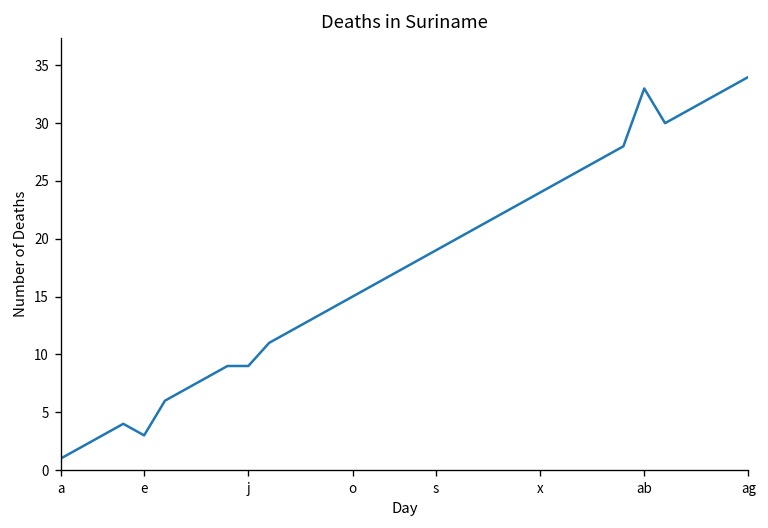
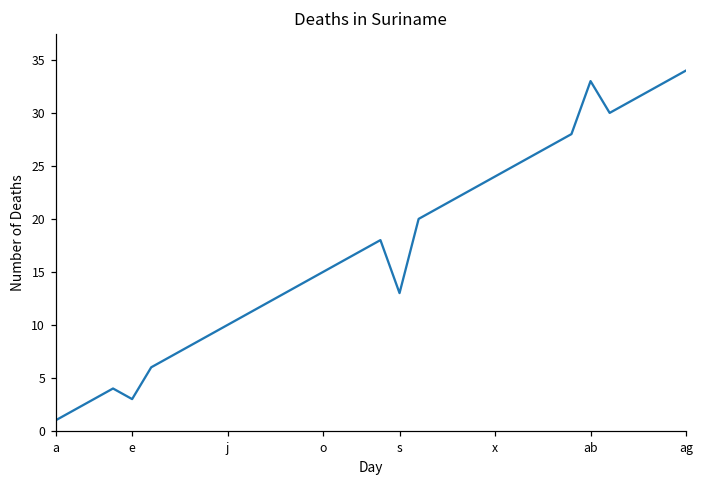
j: 9 -> 10
s: 19 -> 13
